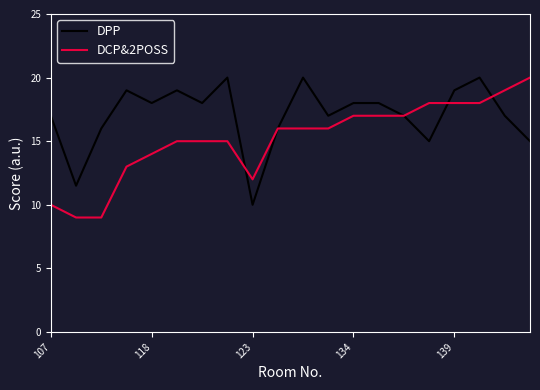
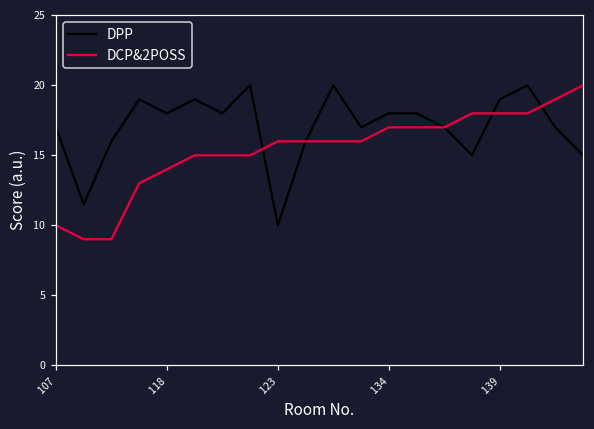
DCP&2POSS, 123: 12 -> 16
